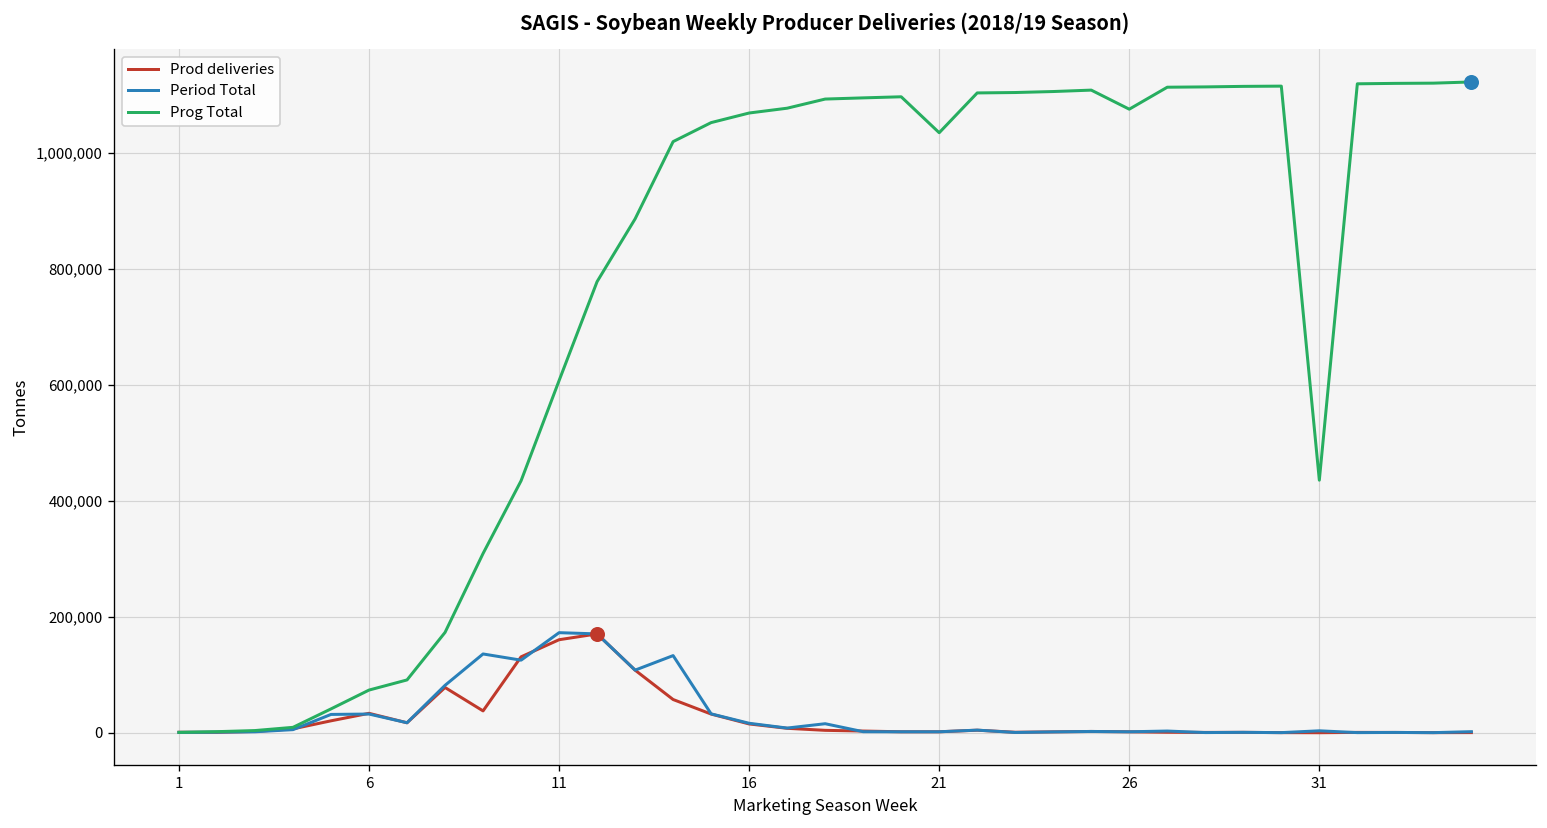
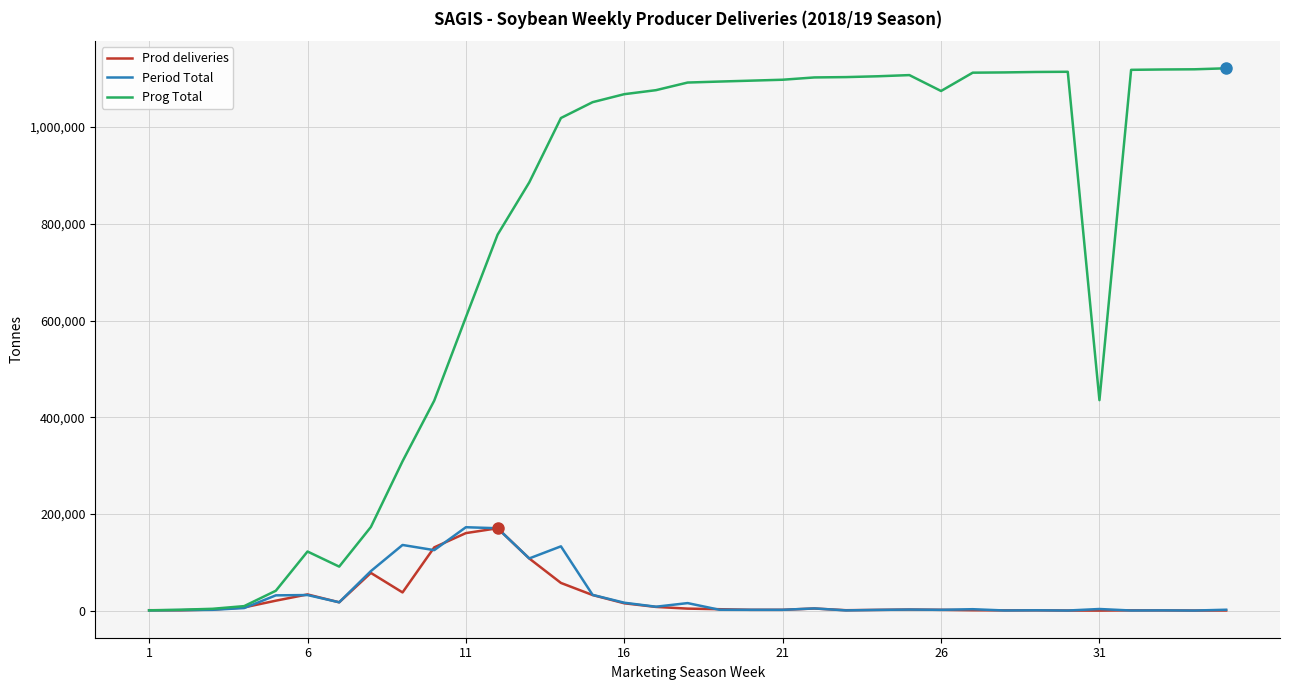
Prog Total, 6: 70,000 -> 120,000
Prog Total, 21: 1,030,000 -> 1,100,000
